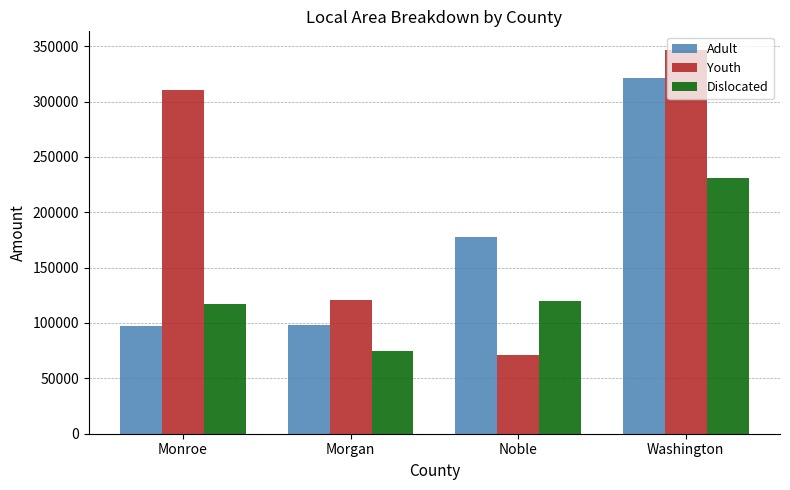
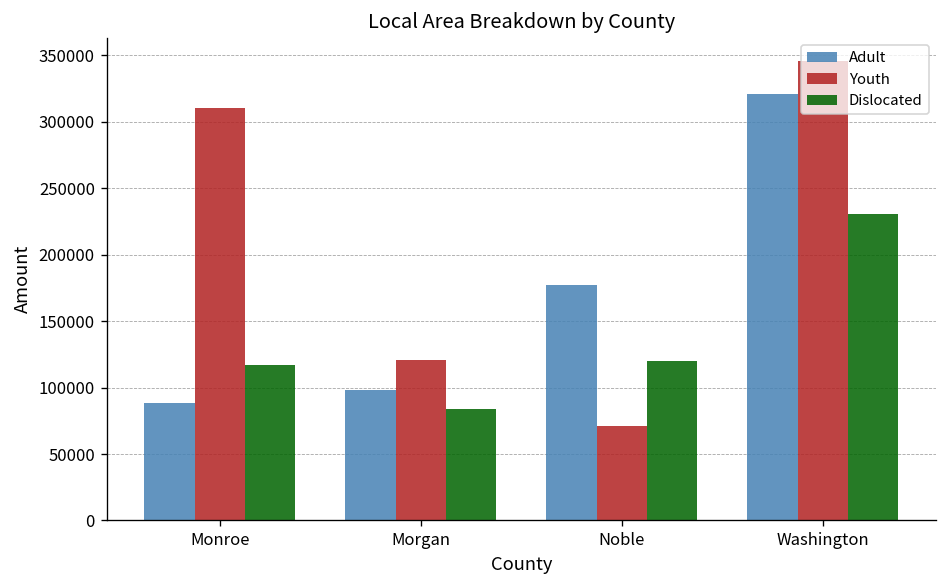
Adult, Monroe: 97000 -> 89000
Dislocated, Morgan: 74000 -> 84000
